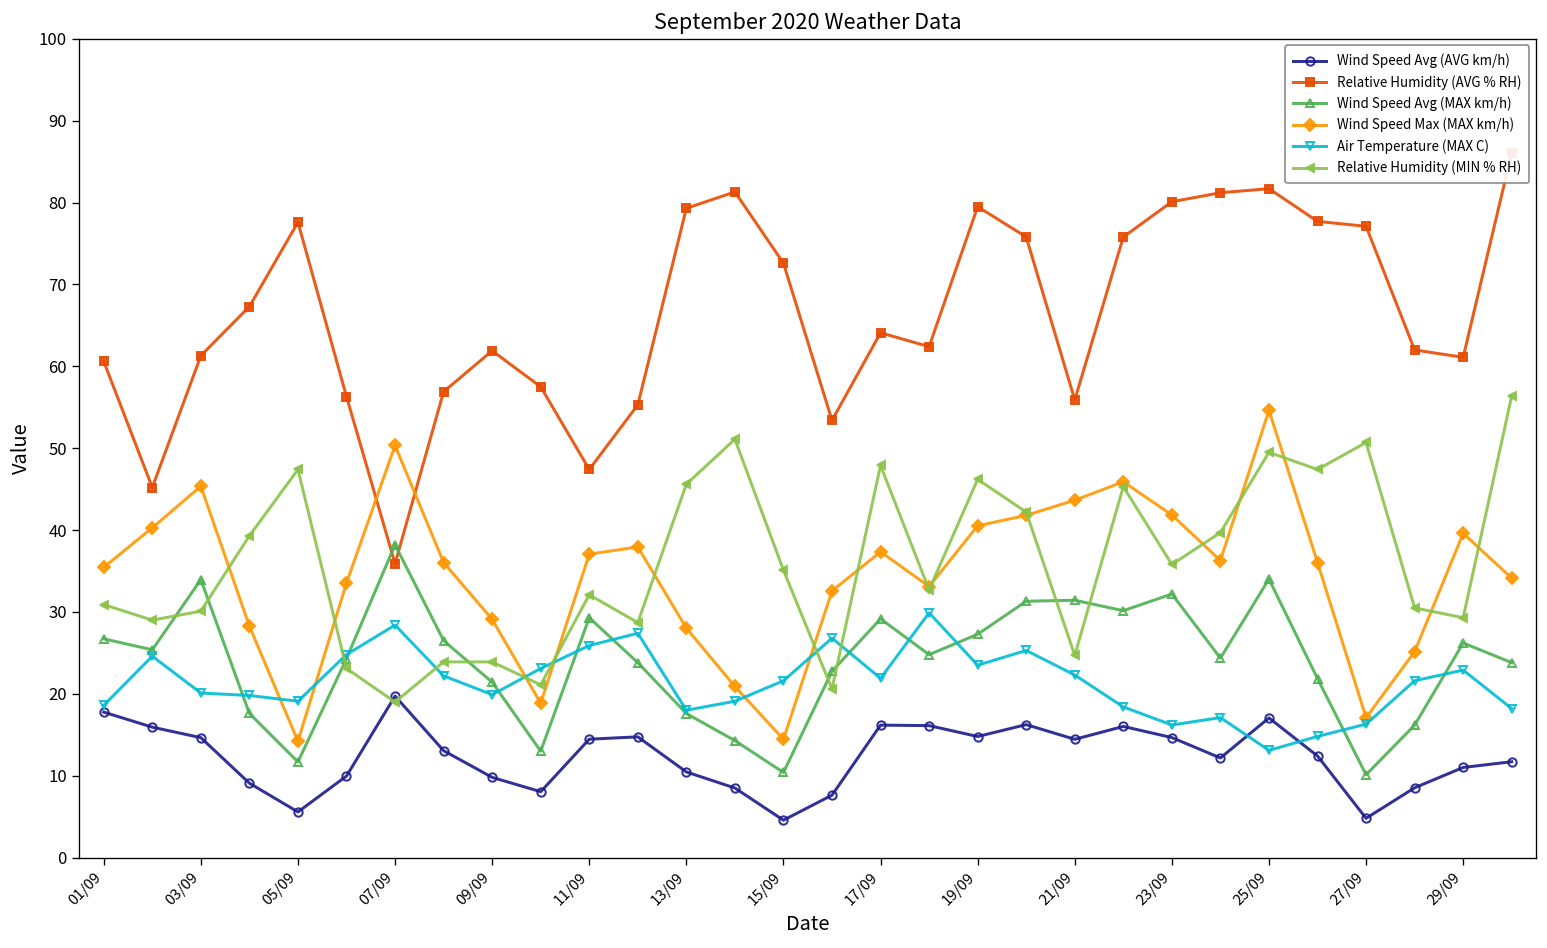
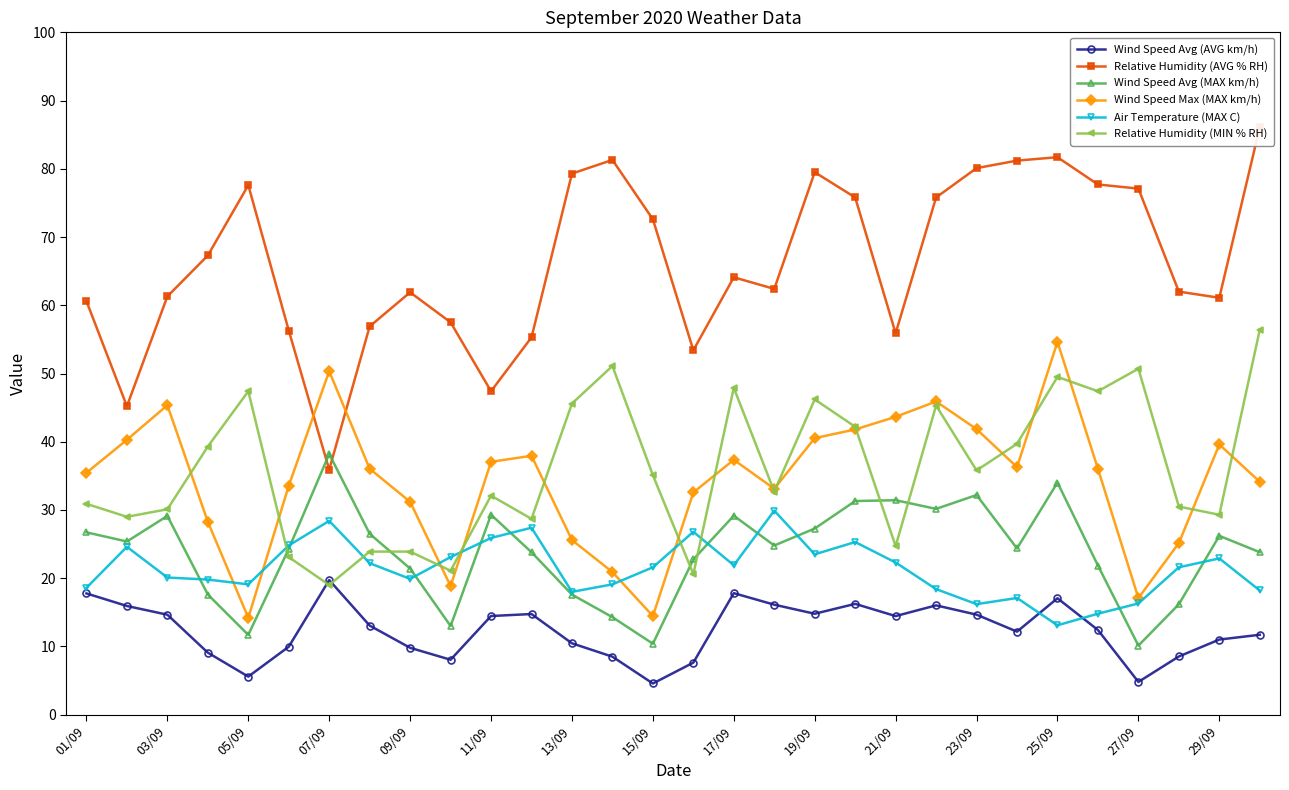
Wind Speed Avg (MAX km/h), 03/09: 34 -> 29
Wind Speed Max (MAX km/h), 09/09: 29 -> 31
Wind Speed Max (MAX km/h), 13/09: 28 -> 26
Wind Speed Avg (AVG km/h), 17/09: 16 -> 18
